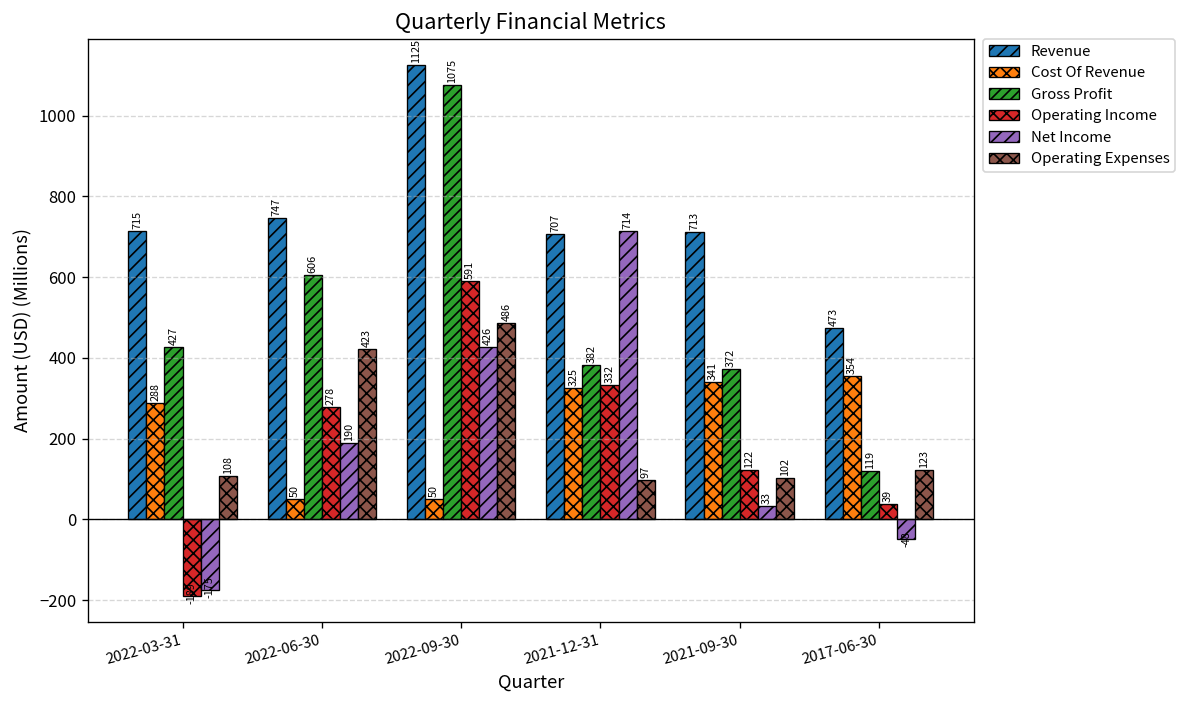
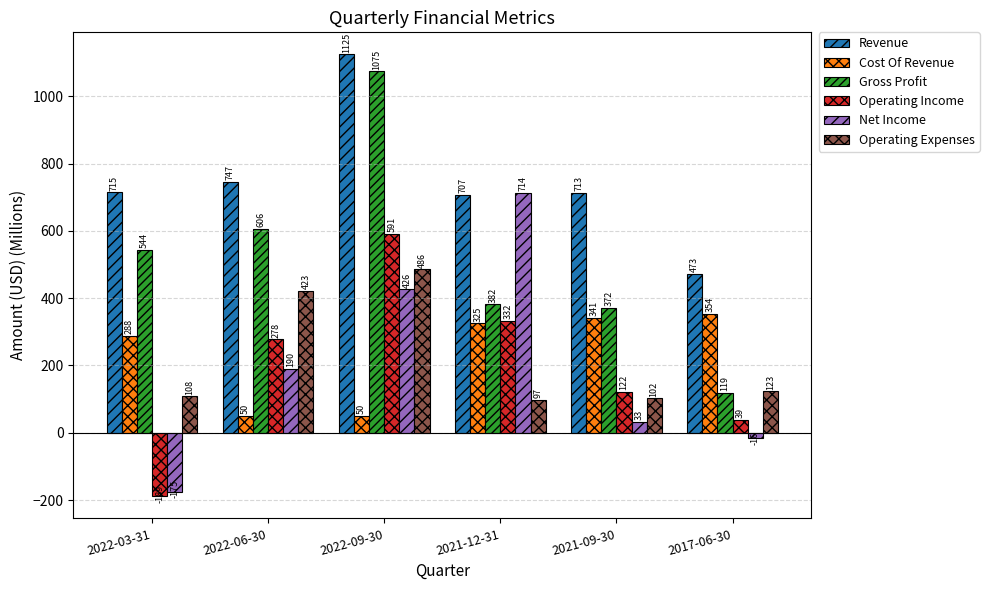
Gross Profit, 2022-03-31: 427 -> 544
Net Income, 2017-06-30: -48 -> -16
